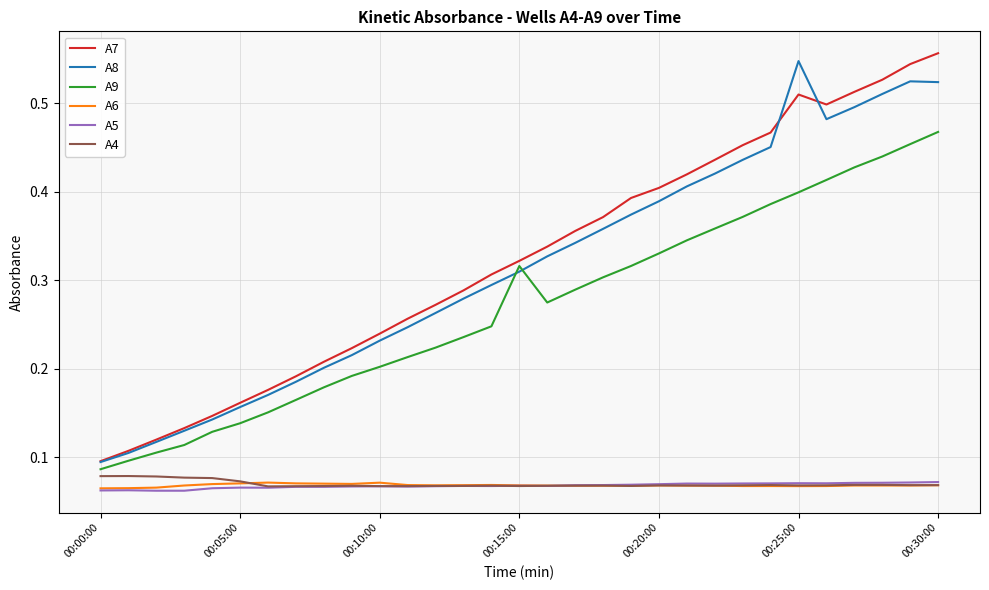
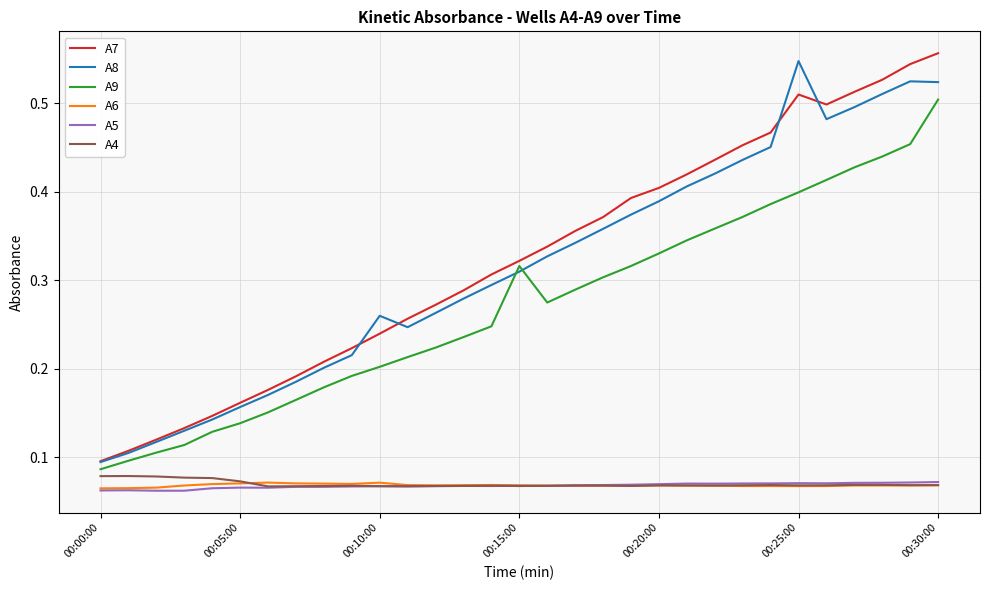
A8, 00:10:00: 0.23 -> 0.26
A9, 00:30:00: 0.47 -> 0.50
